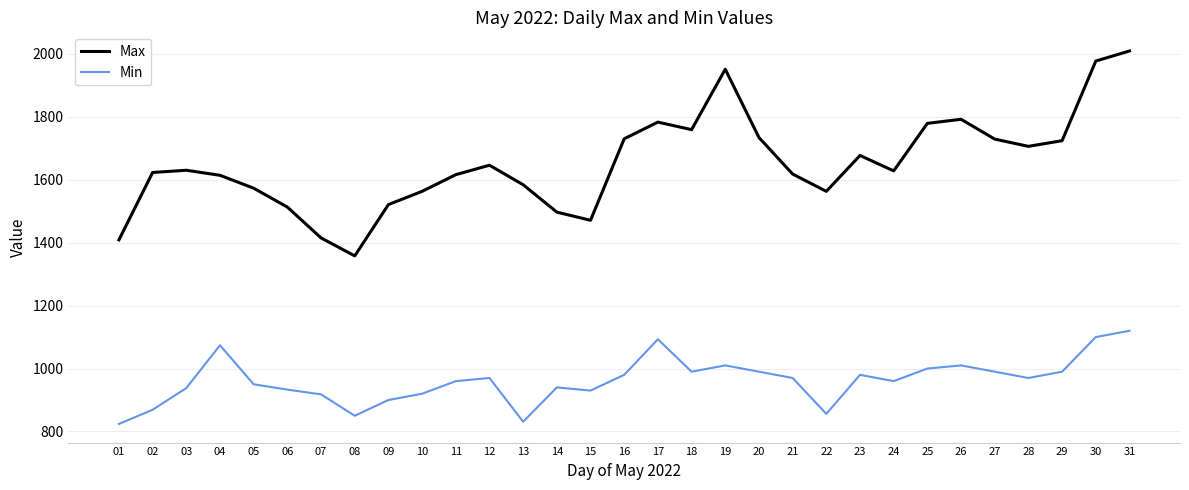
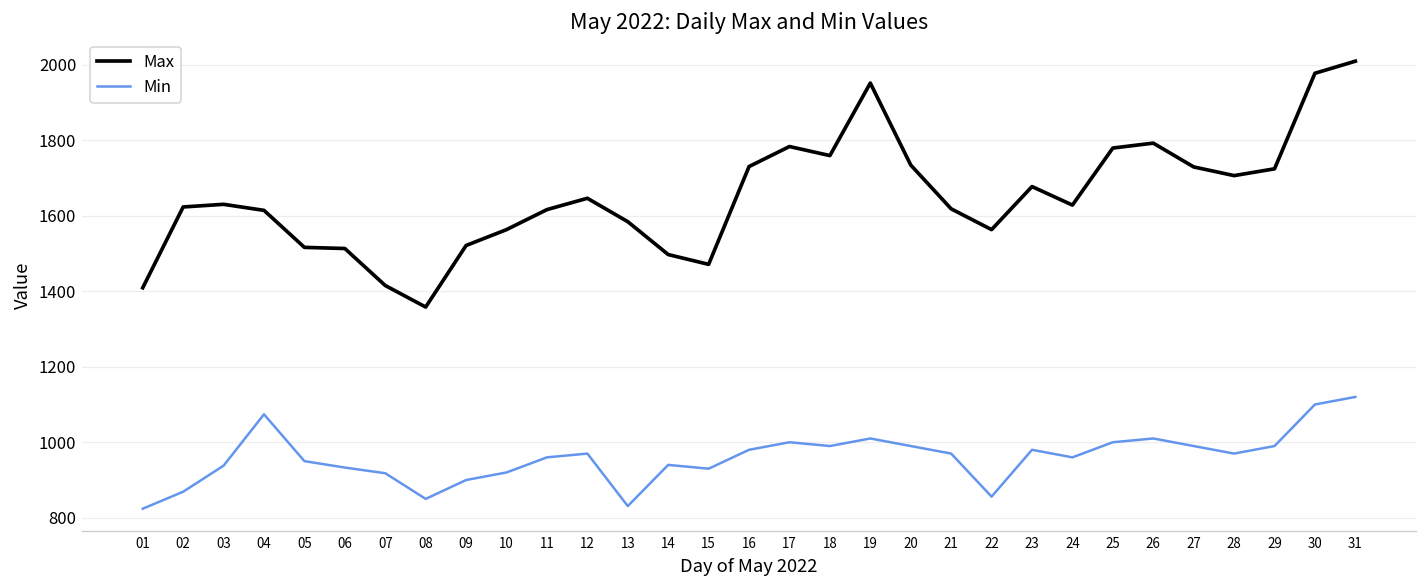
Max, 05: 1570 -> 1520
Min, 17: 1090 -> 1000
